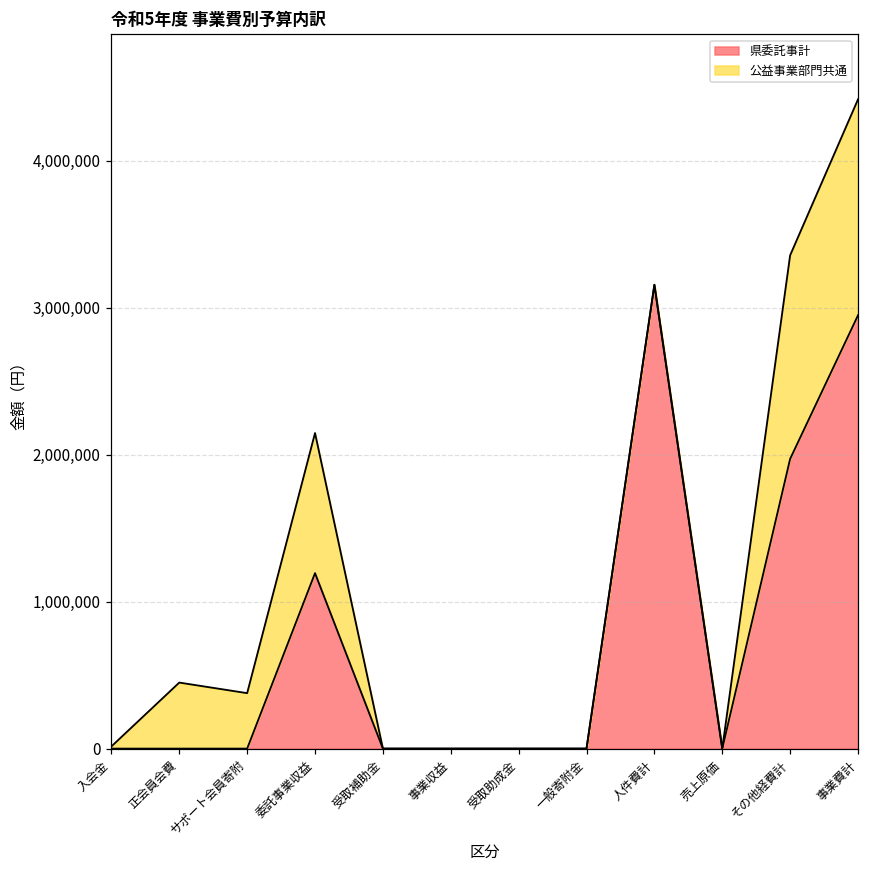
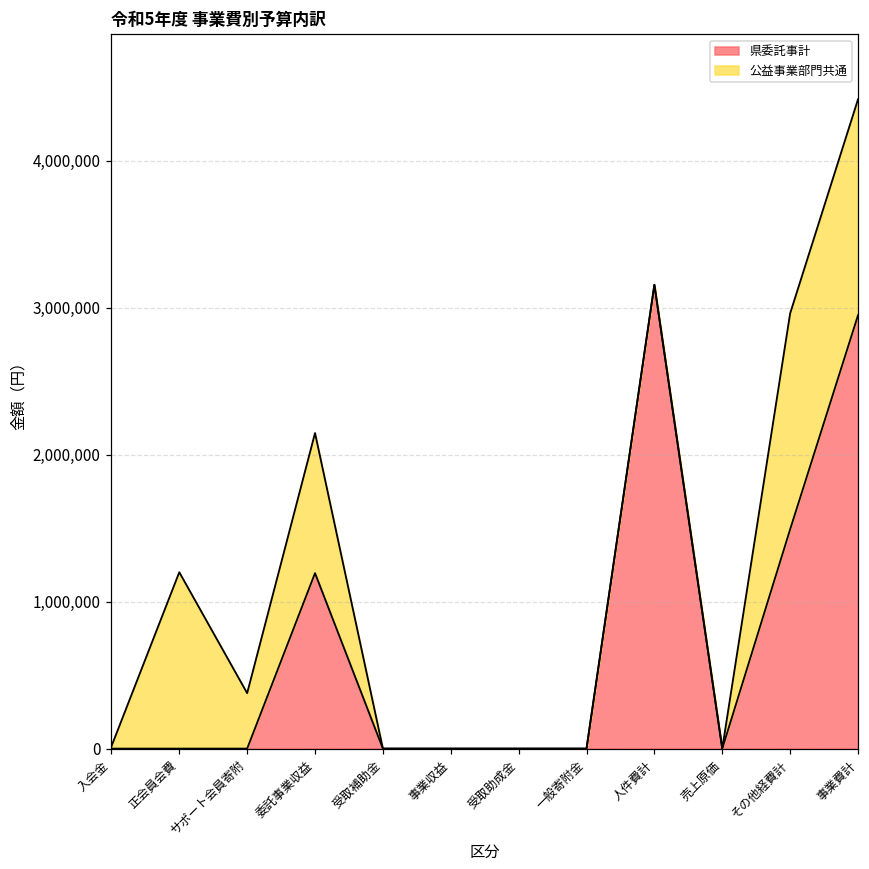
公益事業部門共通, 正会員会費: 450,000 -> 1,200,000
県委託事計, その他経費計: 1,970,000 -> 1,490,000
公益事業部門共通, その他経費計: 1,380,000 -> 1,470,000
